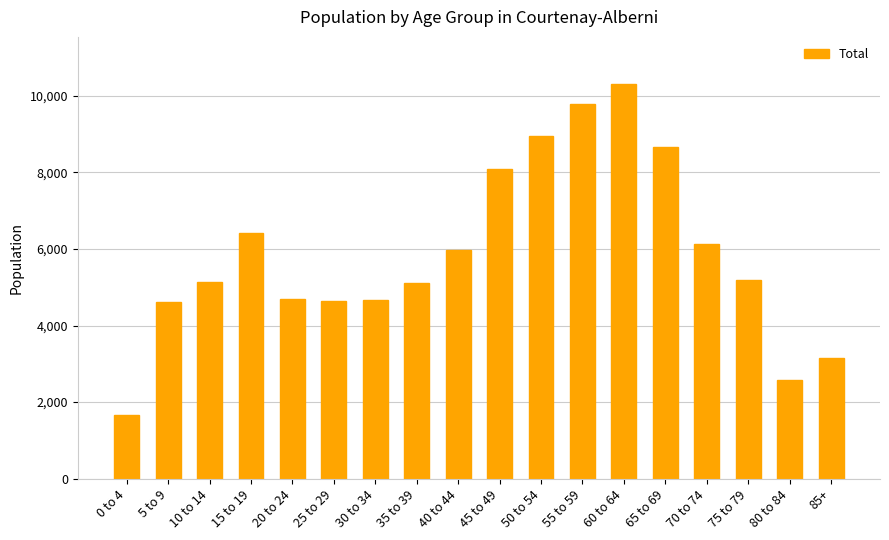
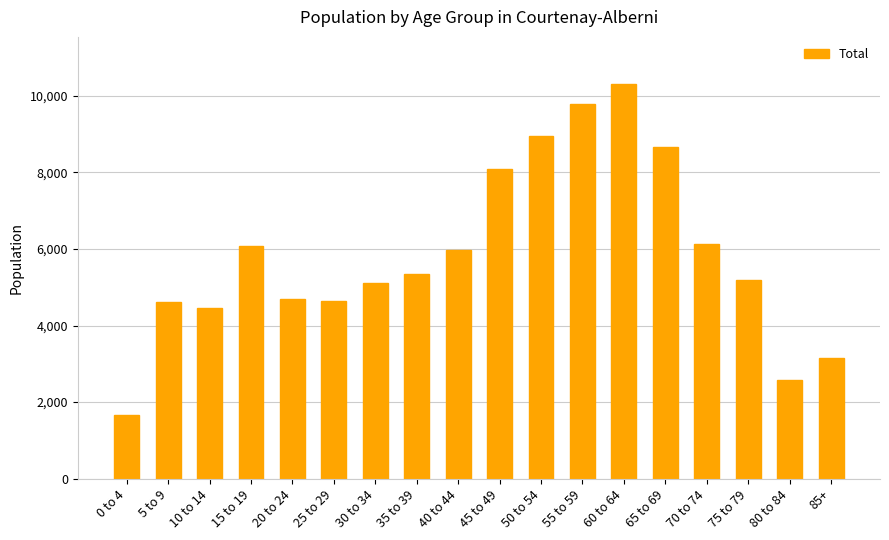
10 to 14: 5,100 -> 4,500
15 to 19: 6,400 -> 6,100
30 to 34: 4,700 -> 5,100
35 to 39: 5,100 -> 5,400
